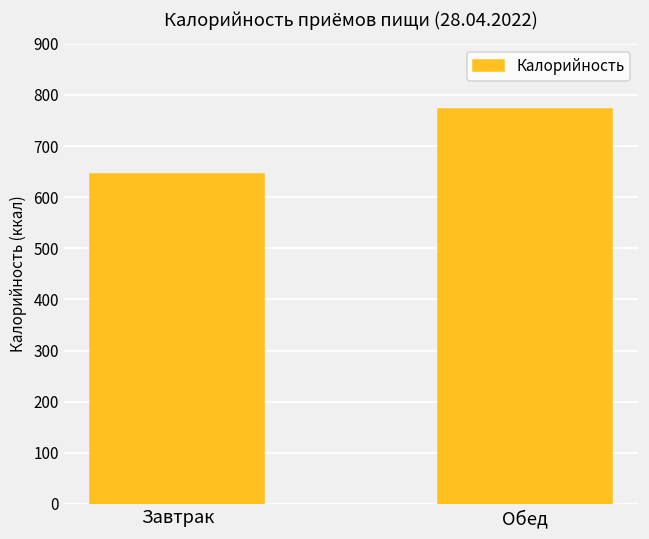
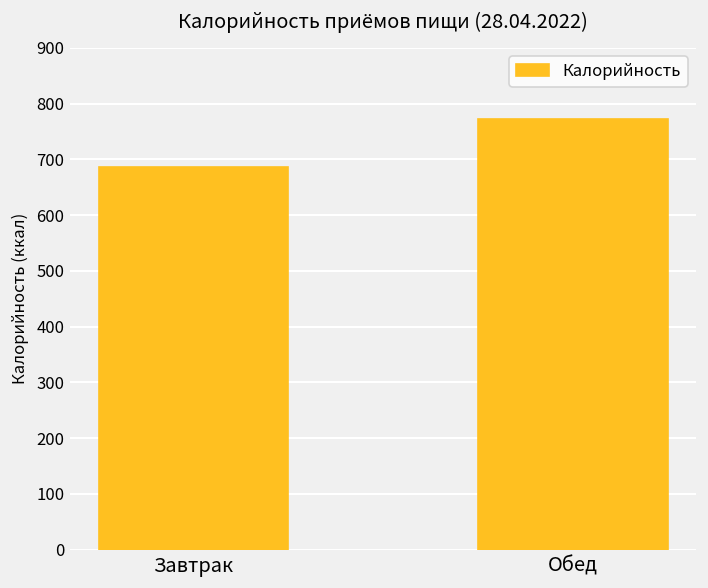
Завтрак: 640 -> 690
